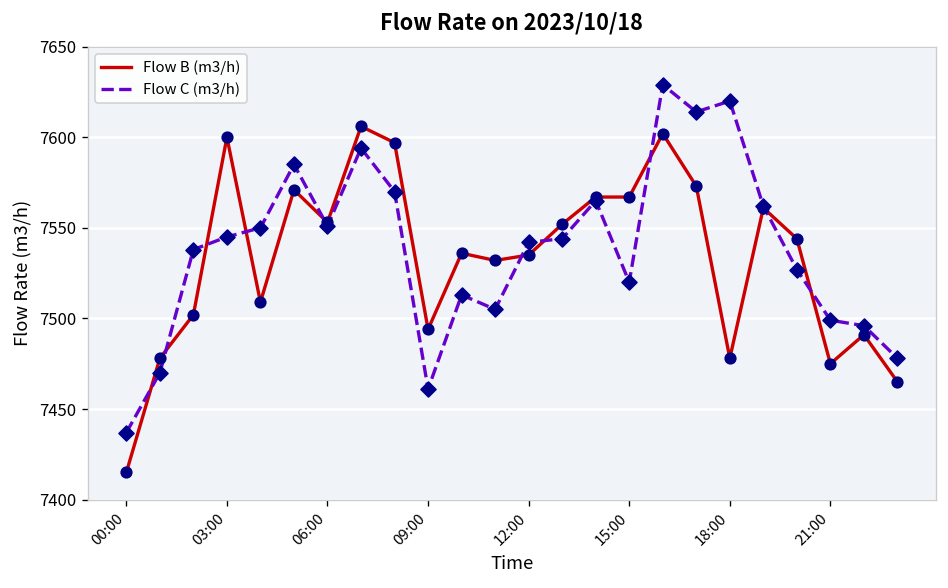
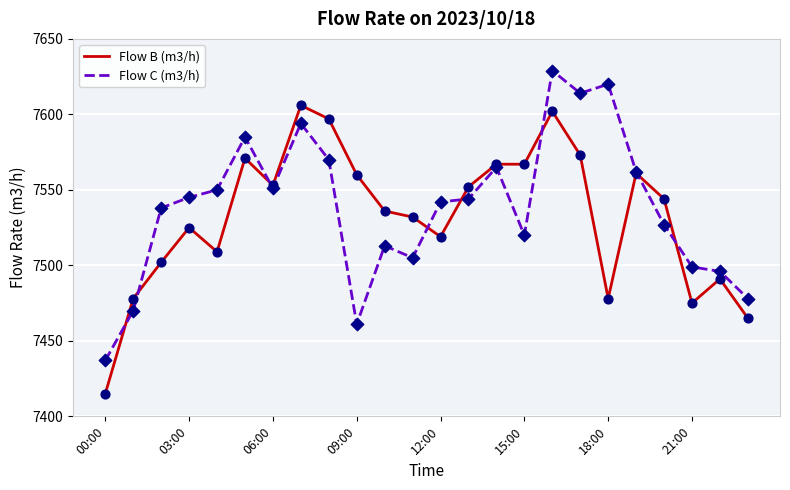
Flow B (m3/h), 03:00: 7600 -> 7525
Flow B (m3/h), 09:00: 7494 -> 7560
Flow B (m3/h), 12:00: 7535 -> 7519
